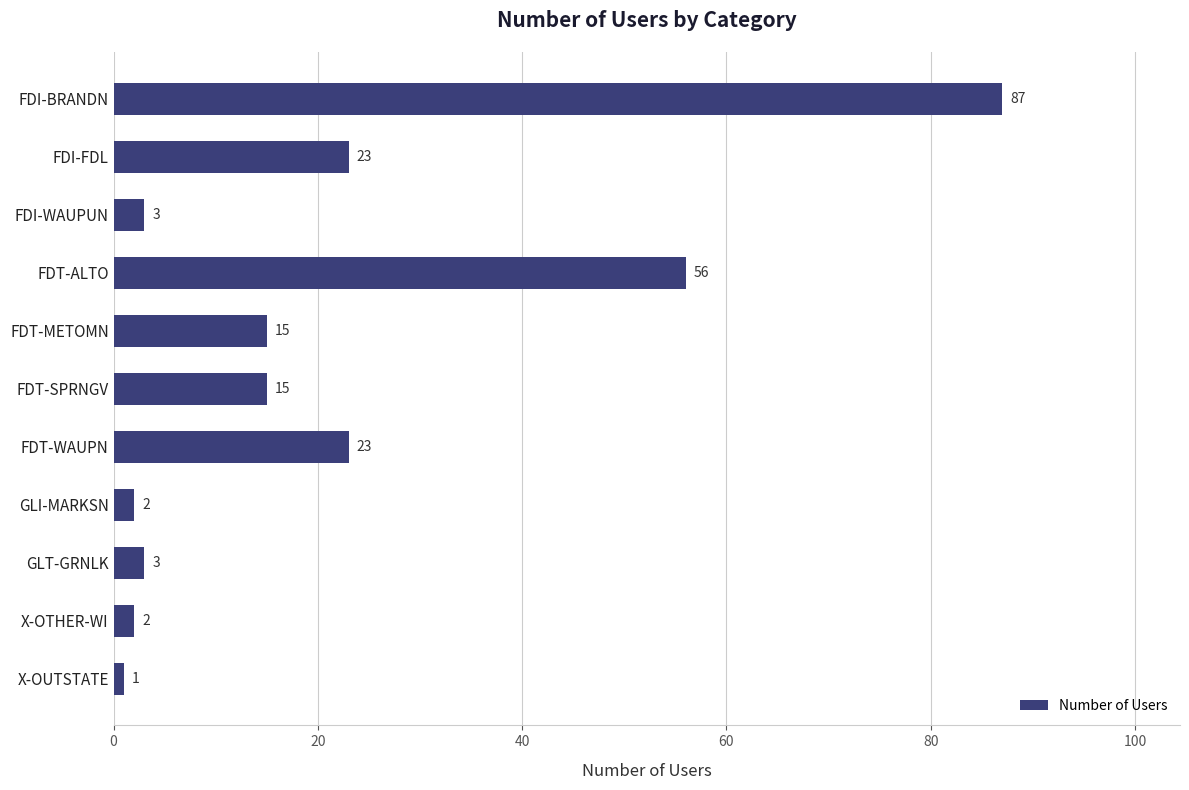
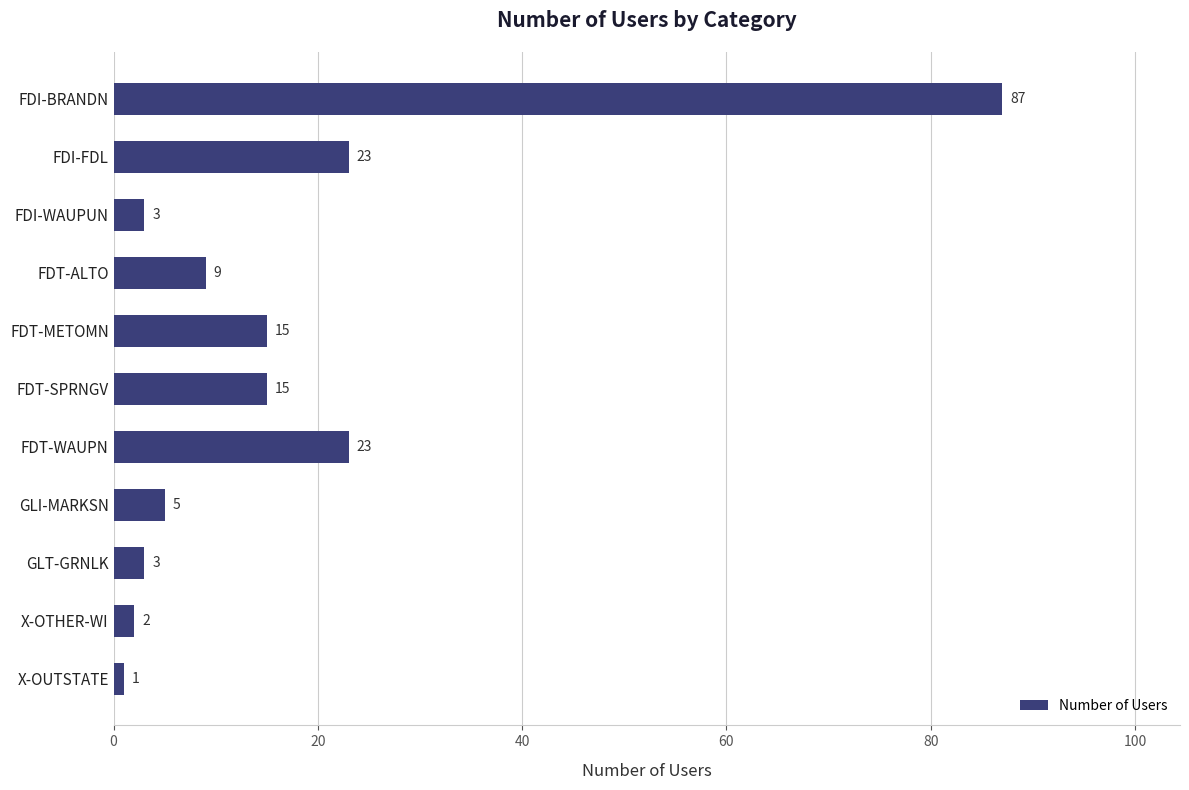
FDT-ALTO: 56 -> 9
GLI-MARKSN: 2 -> 5
